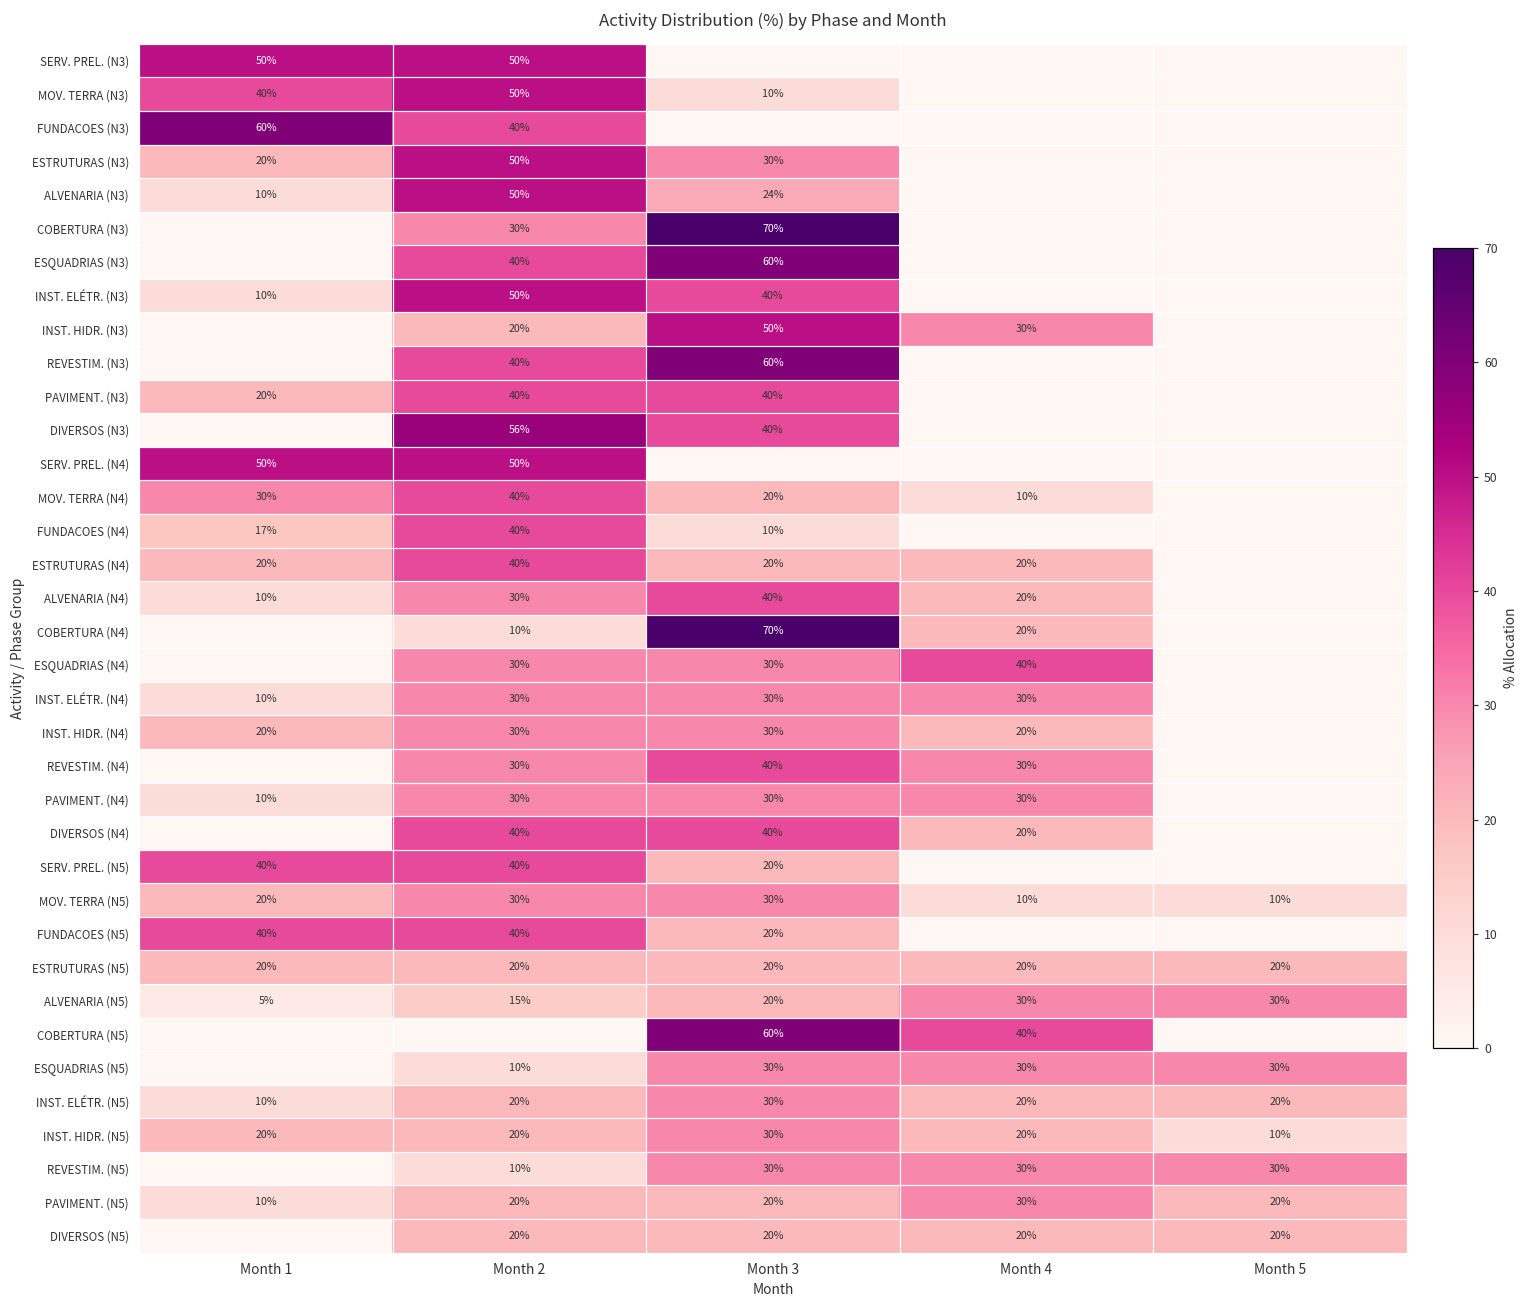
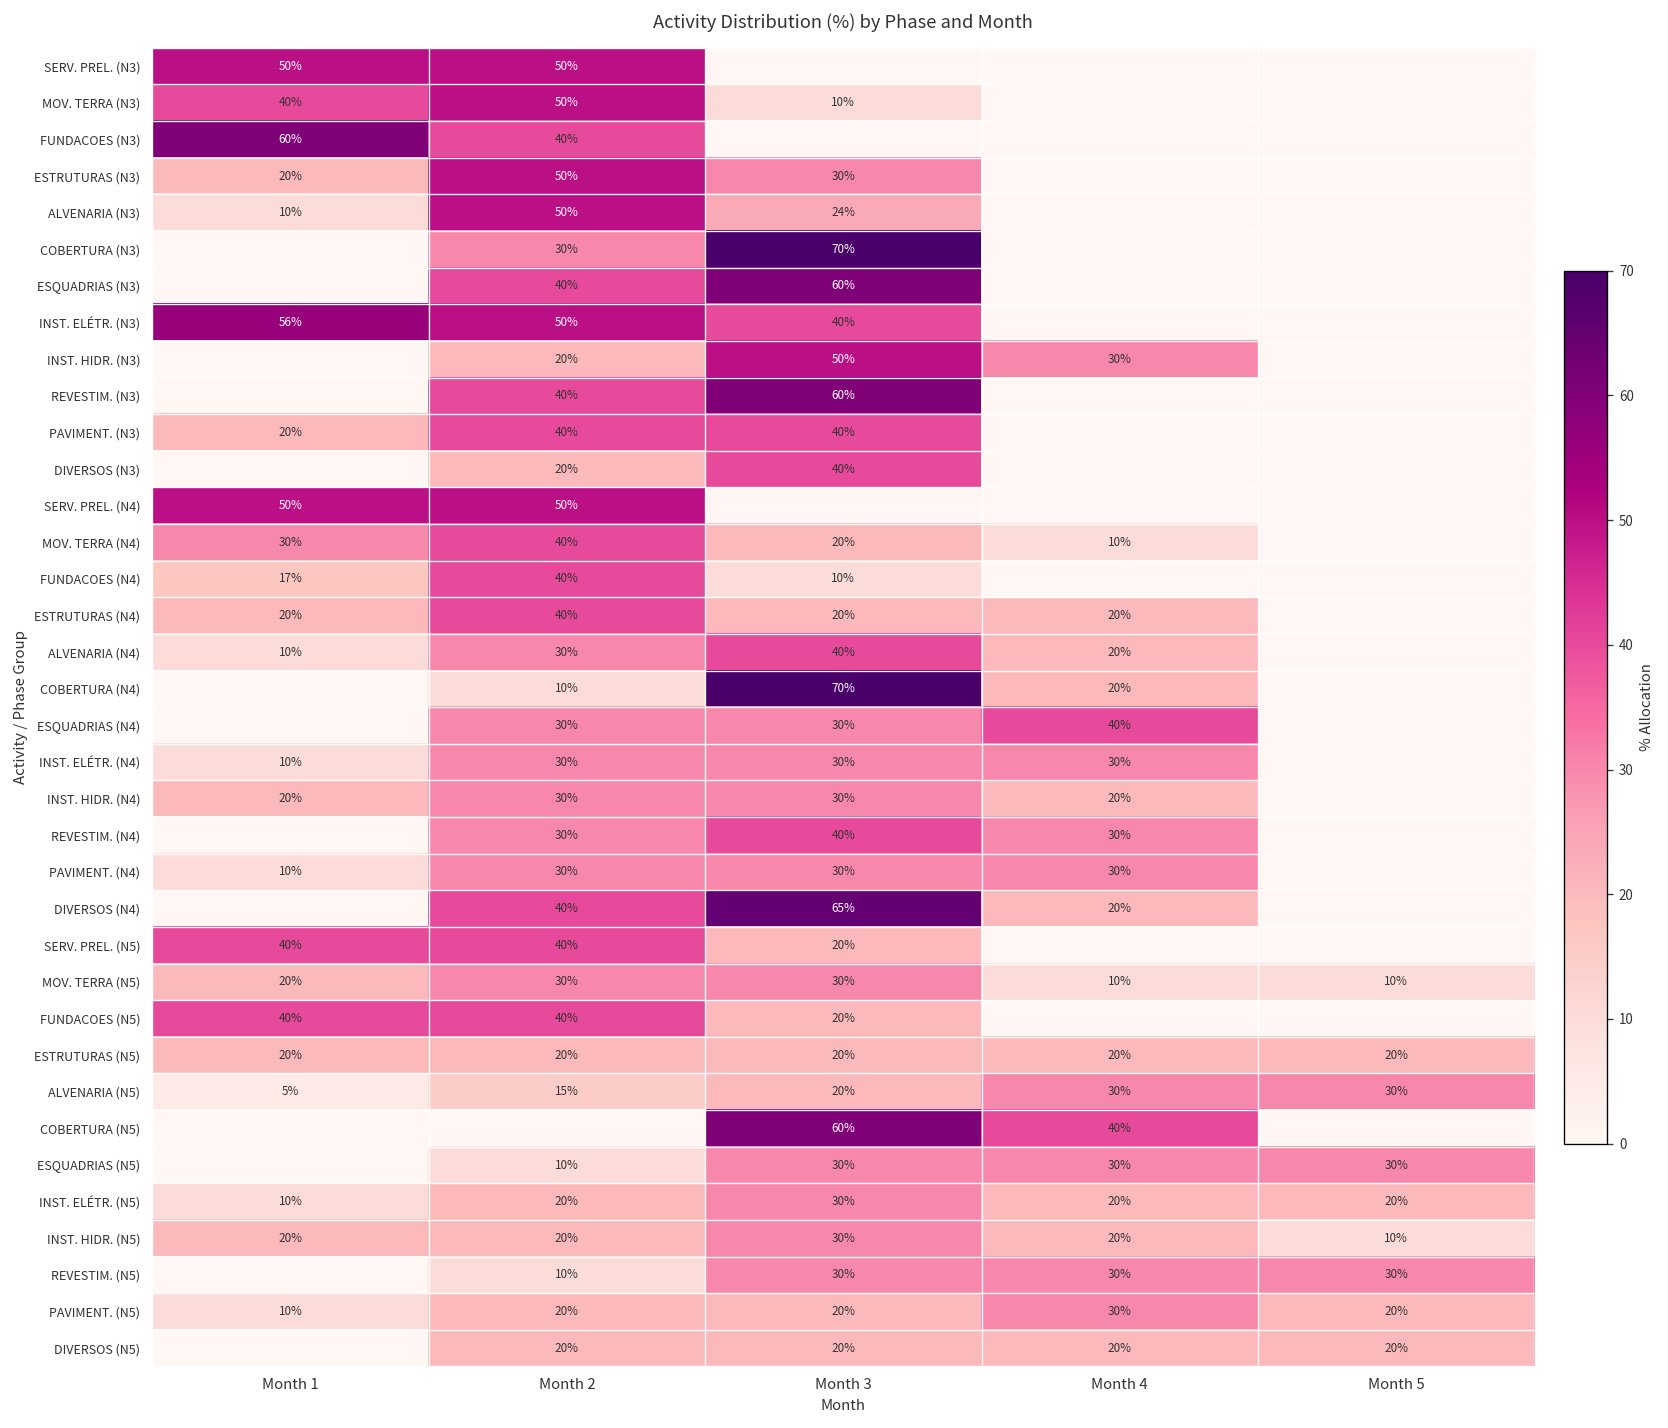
INST. ELÉTR. (N3), Month 1: 10% -> 56%
DIVERSOS (N3), Month 2: 56% -> 20%
DIVERSOS (N4), Month 3: 40% -> 65%
